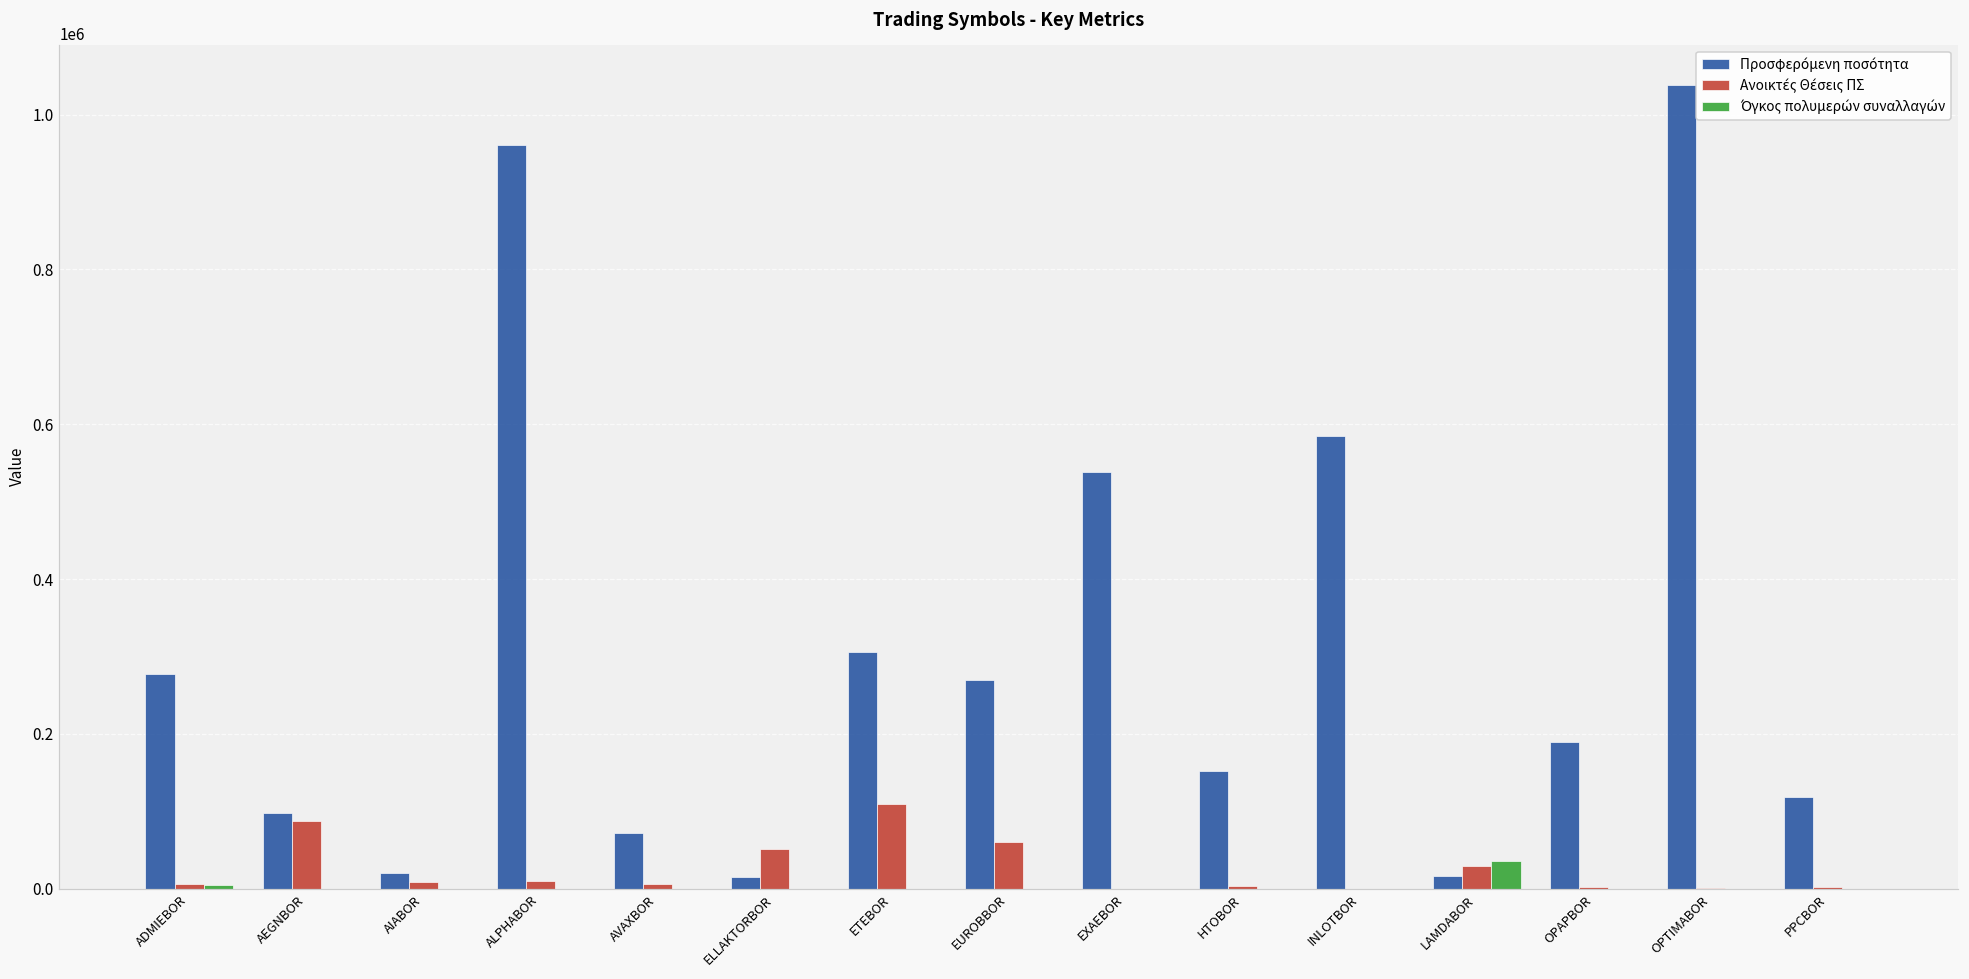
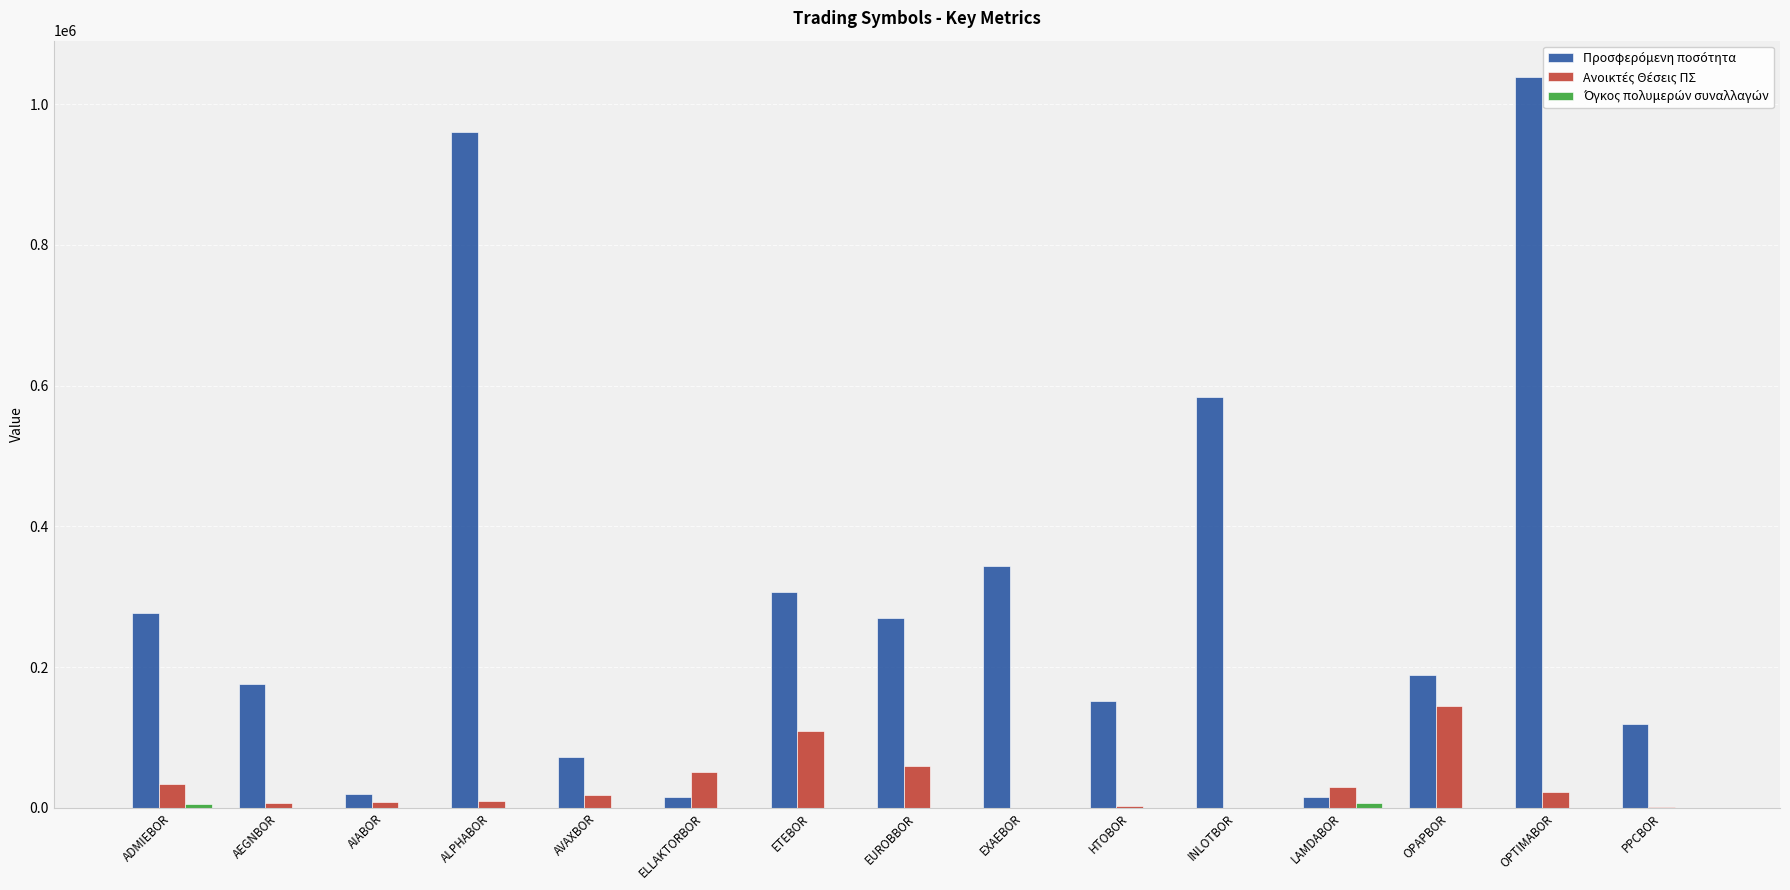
Ανοικτές Θέσεις ΠΣ, ADMIEBOR: 10000 -> 30000
Προσφερόμενη ποσότητα, AEGNBOR: 100000 -> 180000
Ανοικτές Θέσεις ΠΣ, AEGNBOR: 90000 -> 10000
Ανοικτές Θέσεις ΠΣ, AVAXBOR: 10000 -> 20000
Προσφερόμενη ποσότητα, EXAEBOR: 540000 -> 340000
Όγκος πολυμερών συναλλαγών, LAMDABOR: 40000 -> 10000
Ανοικτές Θέσεις ΠΣ, OPAPBOR: 0 -> 150000
Ανοικτές Θέσεις ΠΣ, OPTIMABOR: 0 -> 20000
